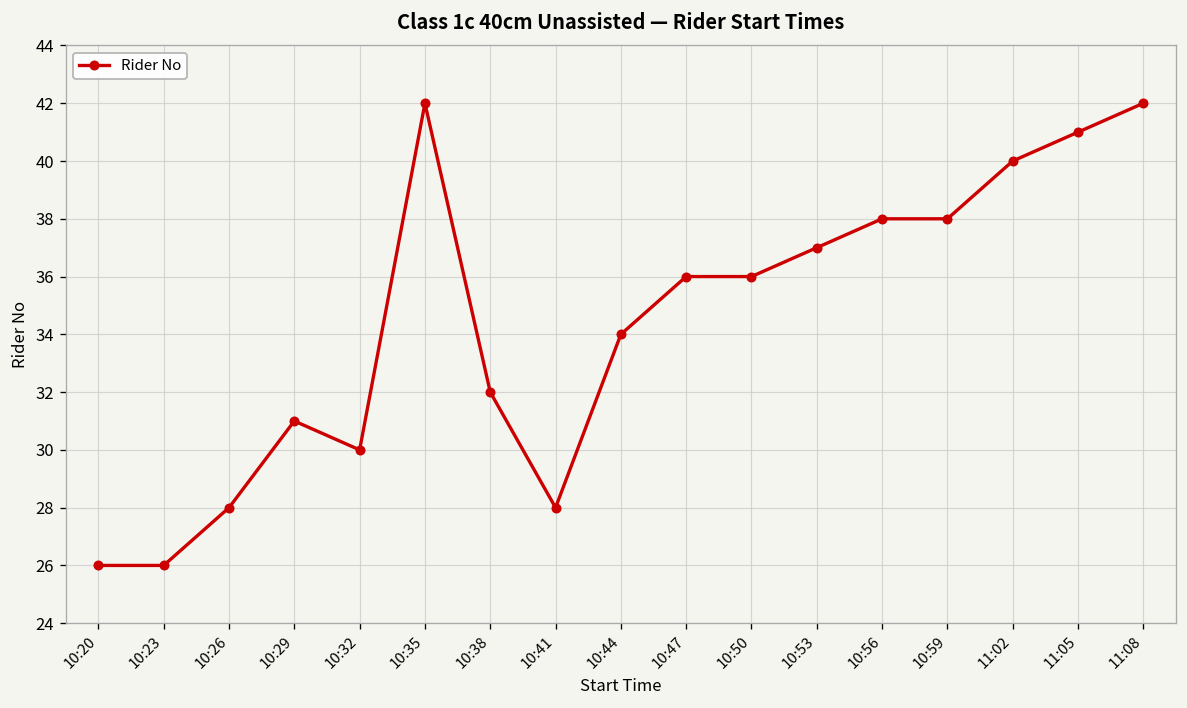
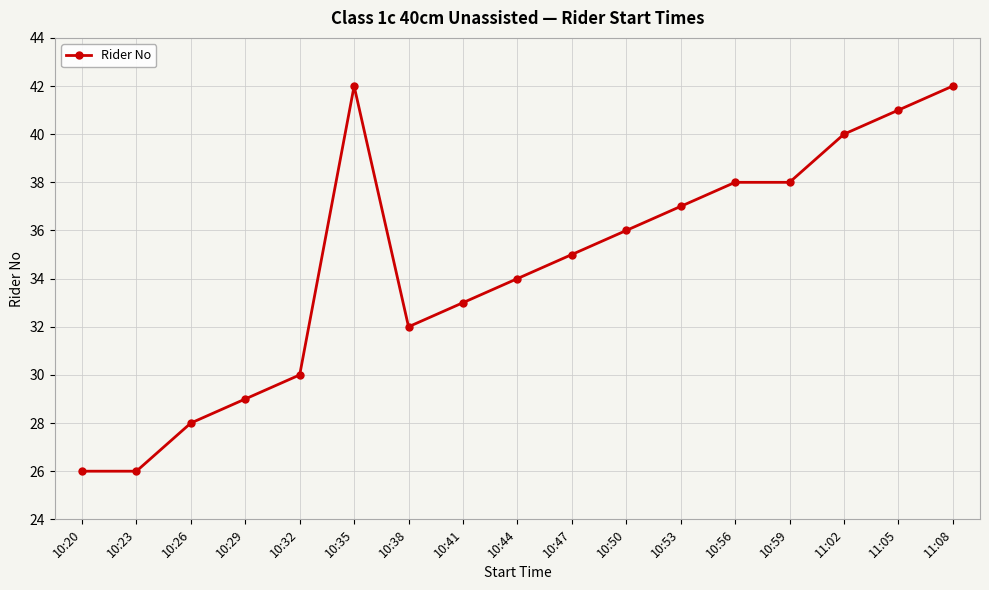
10:29: 31 -> 29
10:41: 28 -> 33
10:47: 36 -> 35
